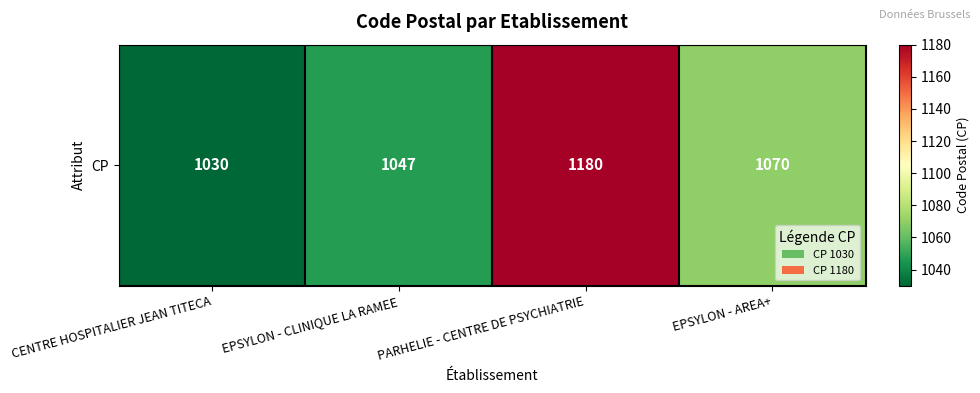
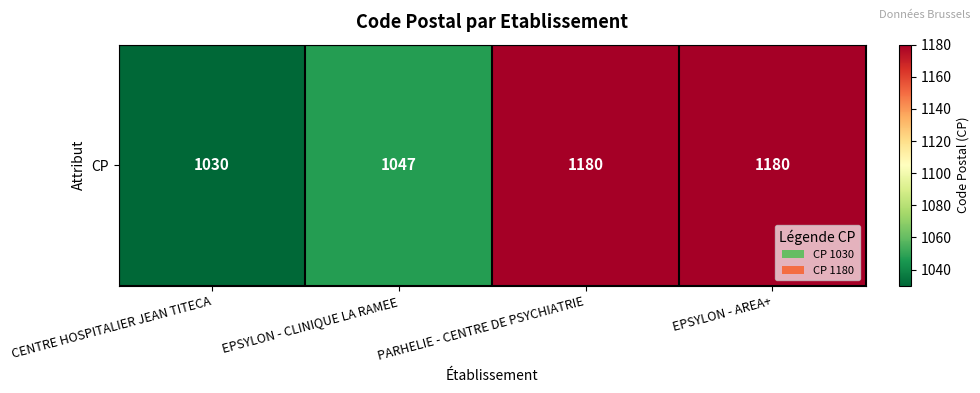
CP, EPSYLON - AREA+: 1070 -> 1180
